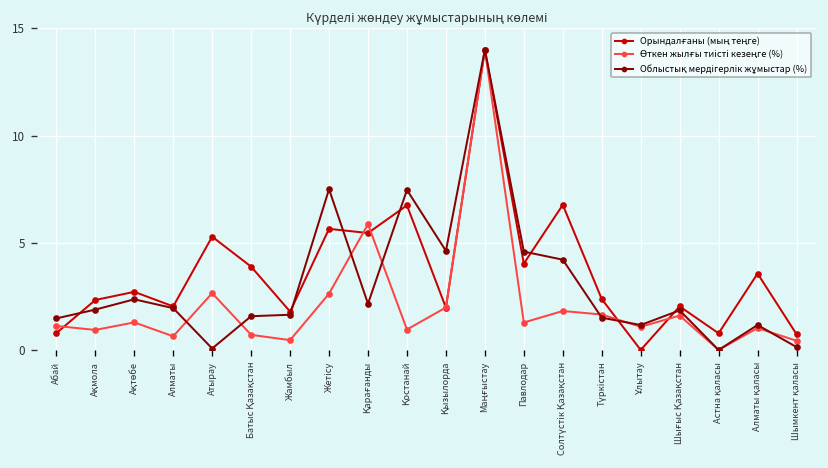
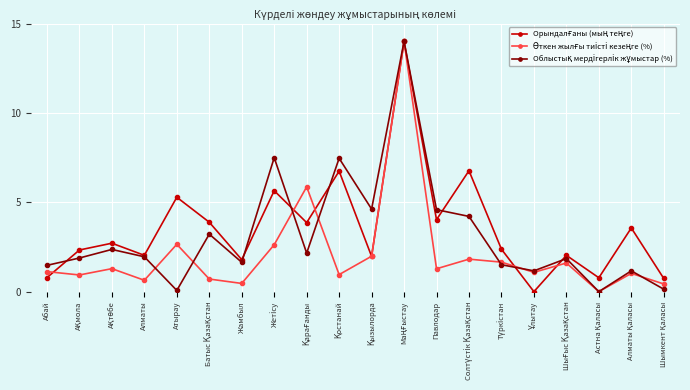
Облыстық мердігерлік жұмыстар (%), Батыс Қазақстан: 1.6 -> 3.2
Орындалғаны (мың теңге), Қарағанды: 5.5 -> 3.9
